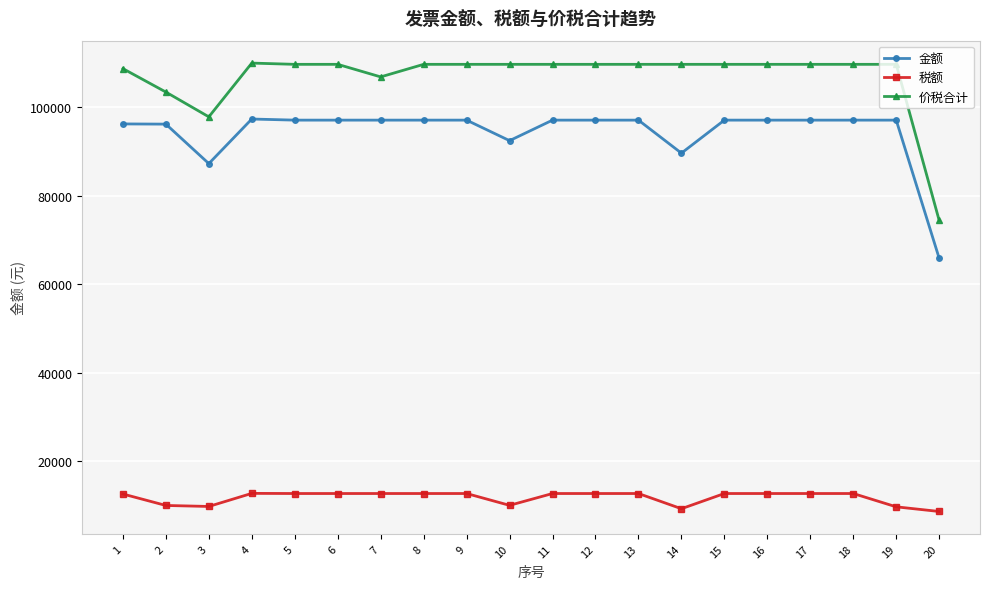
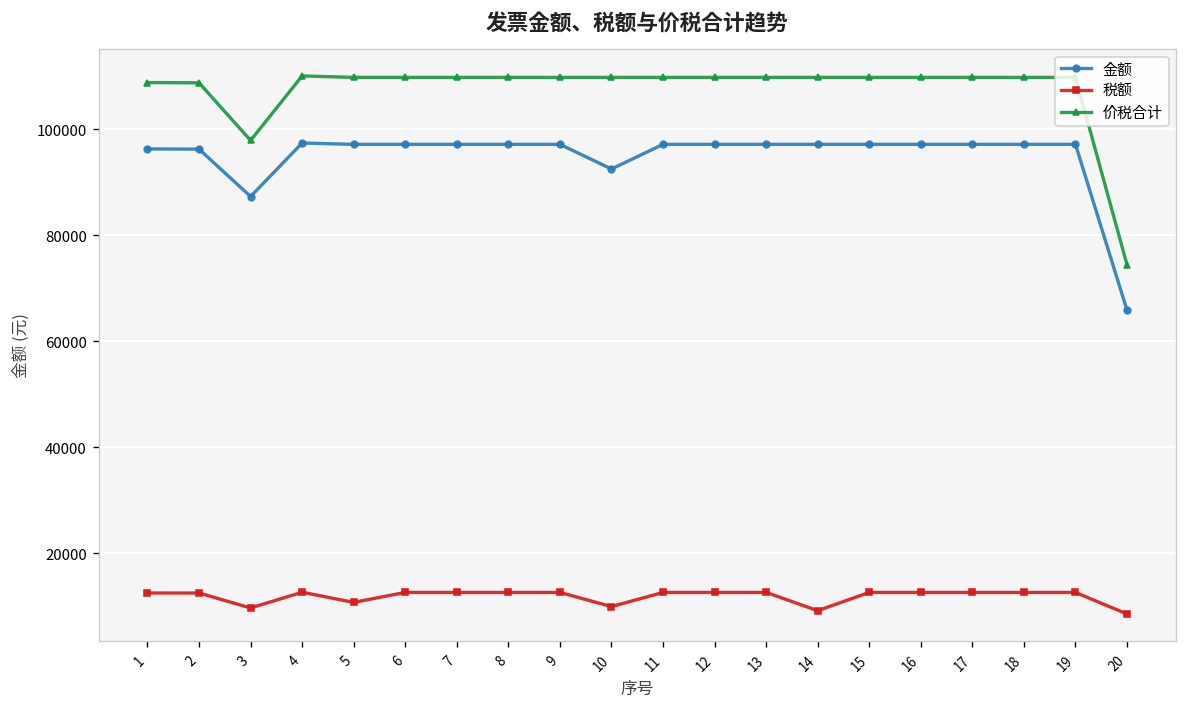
税额, 2: 10000 -> 13000
价税合计, 2: 103000 -> 109000
税额, 5: 13000 -> 11000
价税合计, 7: 107000 -> 110000
金额, 14: 90000 -> 97000
税额, 19: 10000 -> 13000
